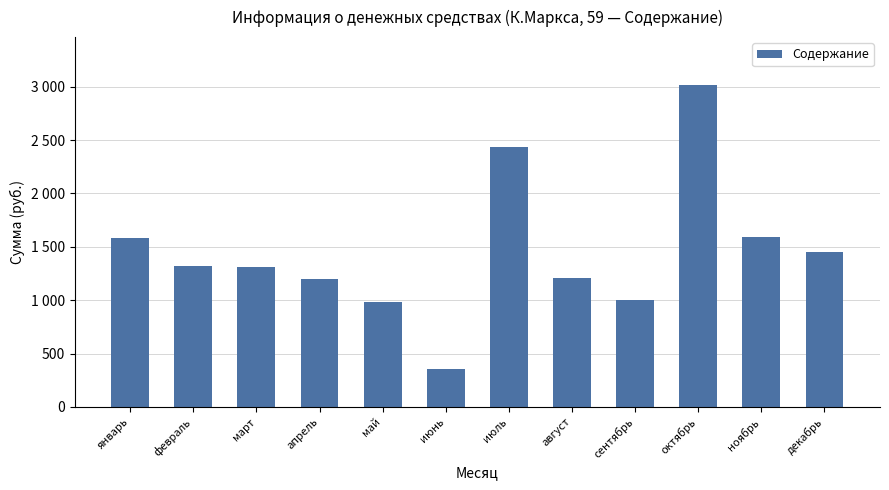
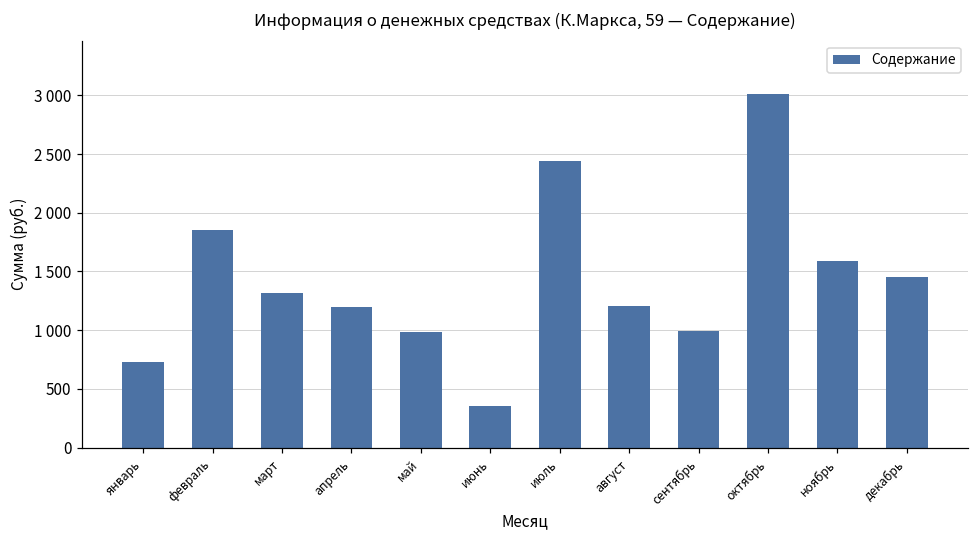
январь: 1580 -> 730
февраль: 1320 -> 1850
